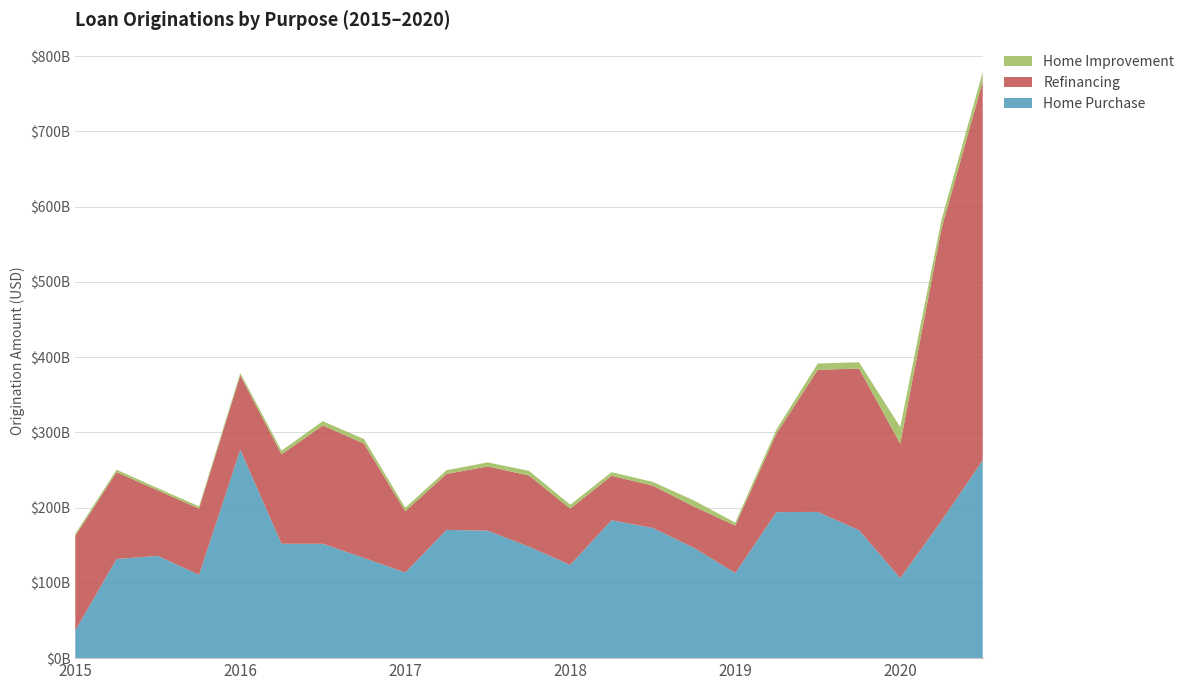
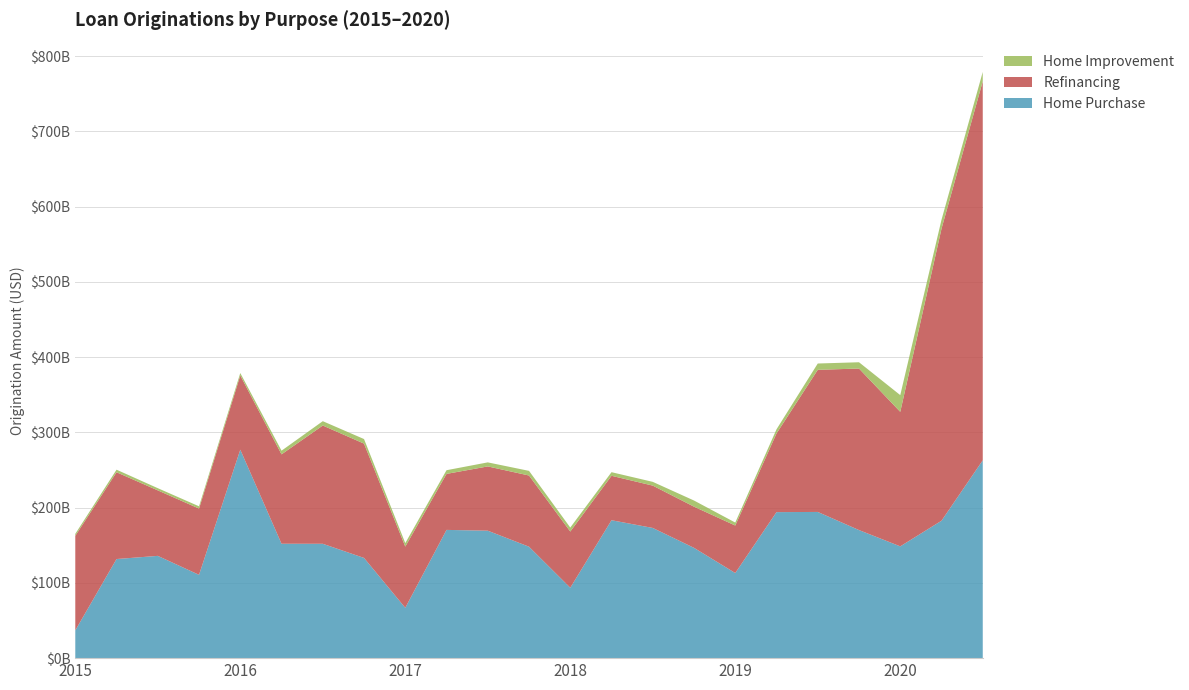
Home Purchase, 2017: $110000000000 -> $70000000000
Home Purchase, 2018: $120000000000 -> $90000000000
Home Purchase, 2020: $110000000000 -> $150000000000
